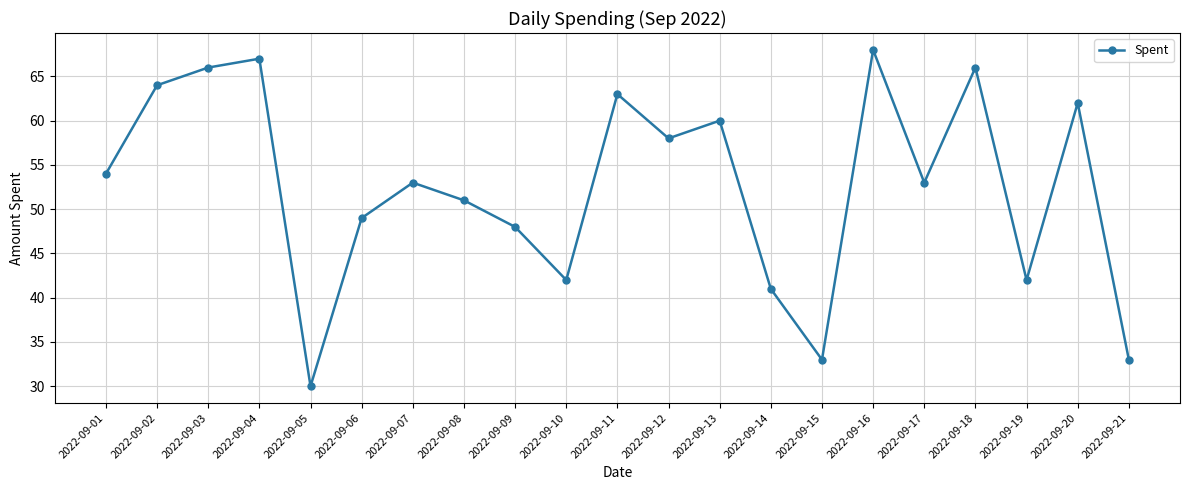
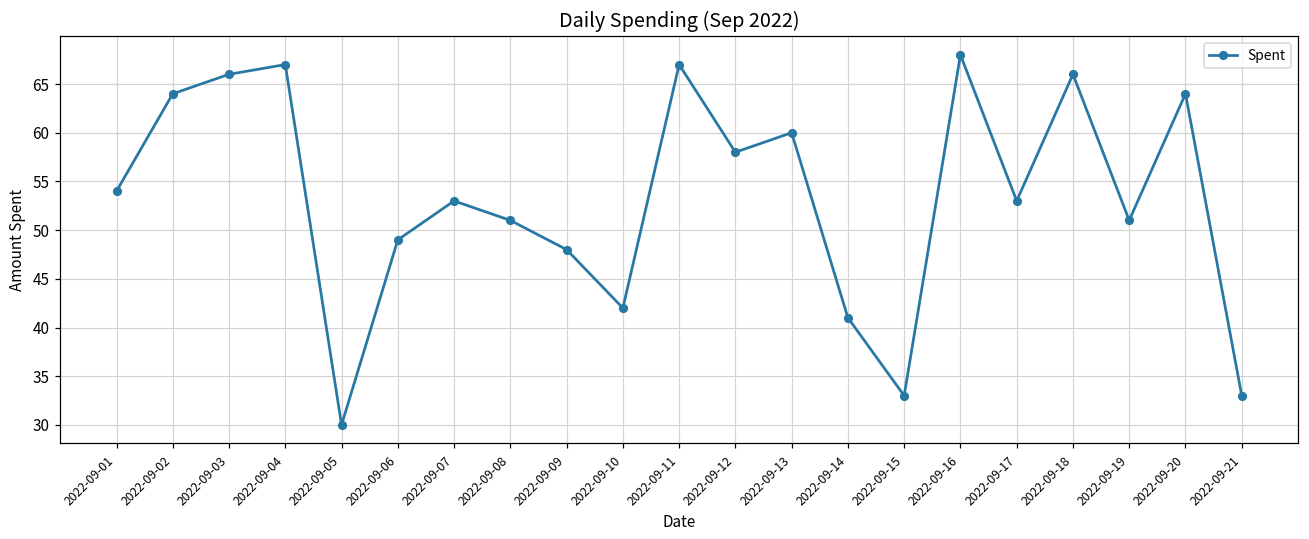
2022-09-11: 63 -> 67
2022-09-19: 42 -> 51
2022-09-20: 62 -> 64
